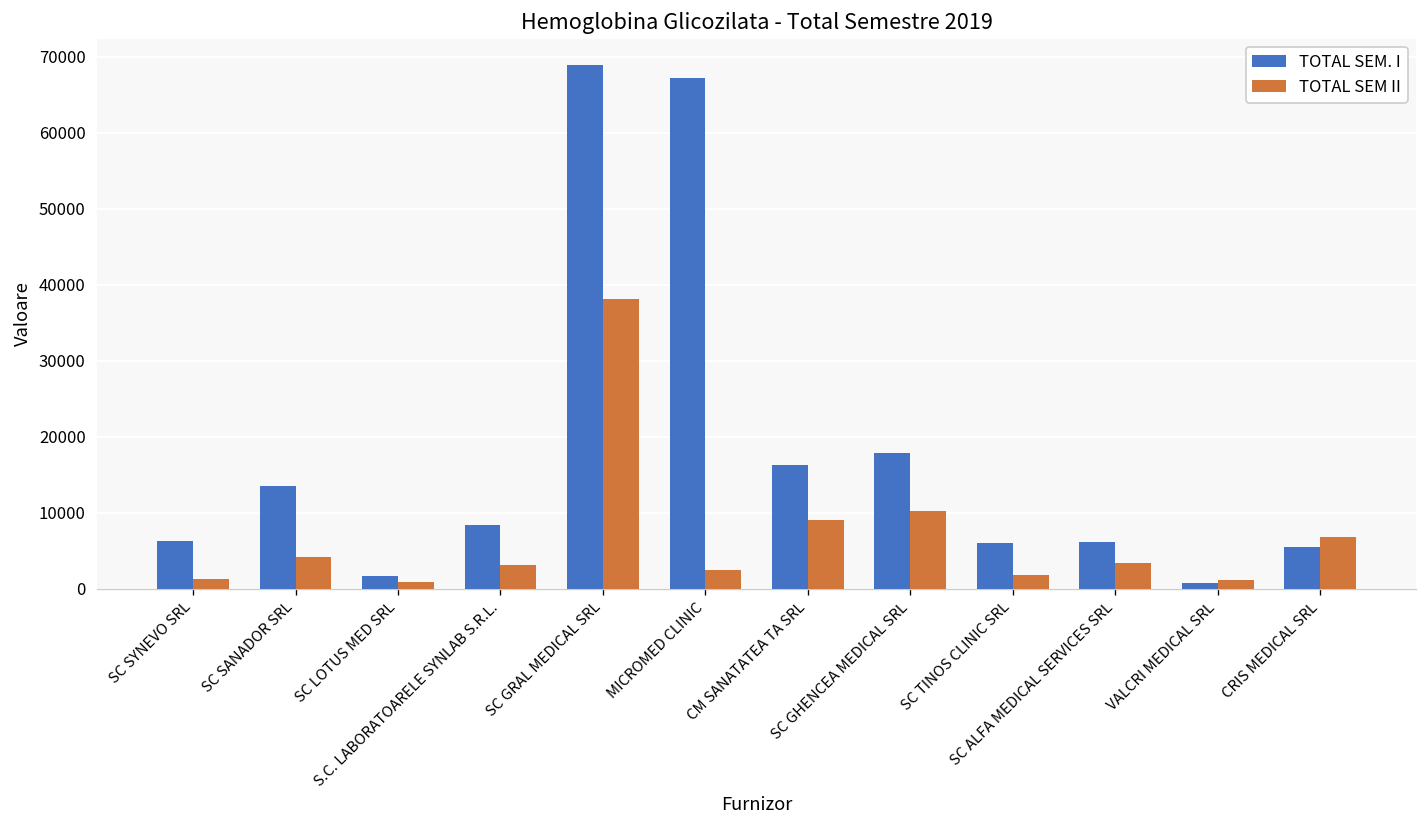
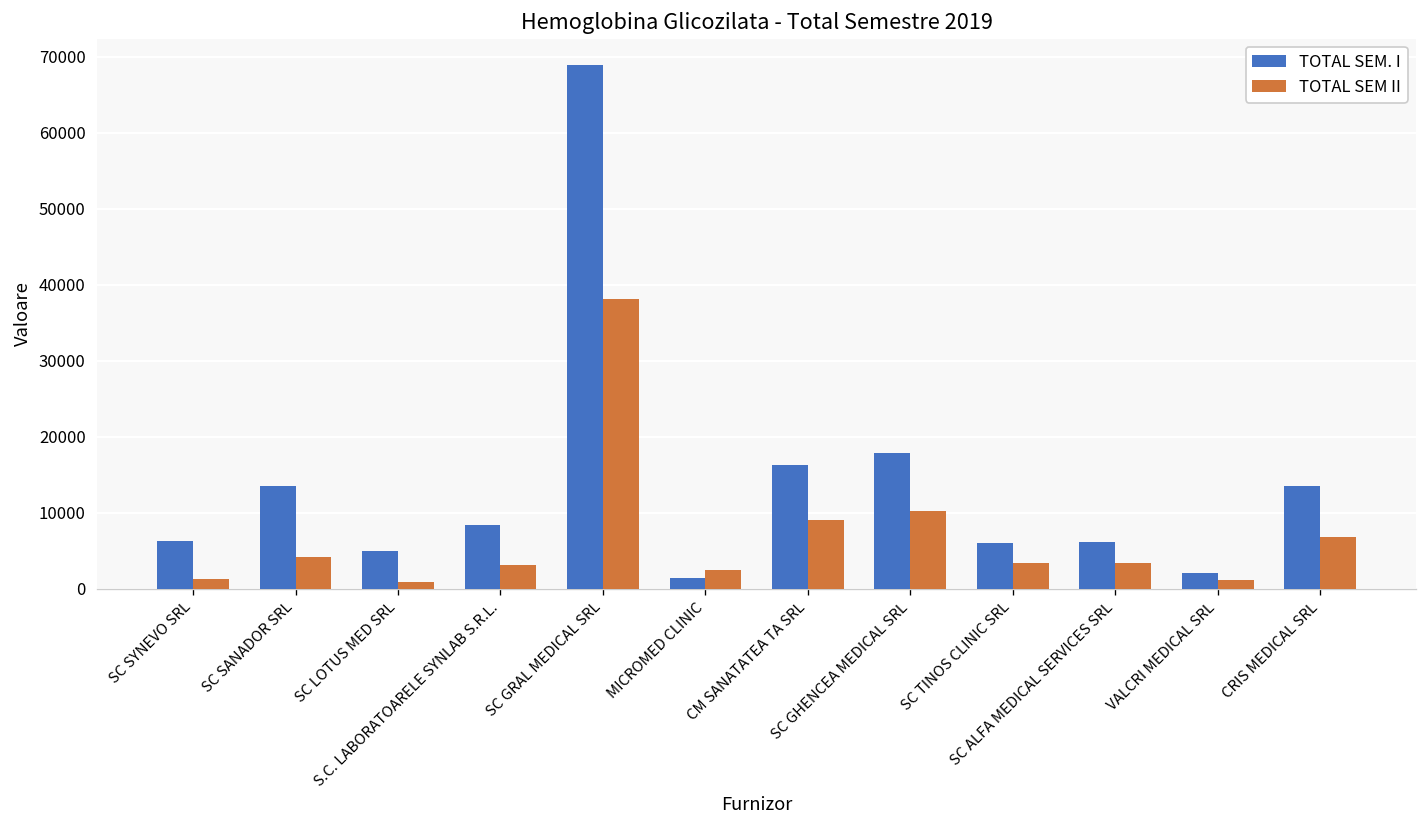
TOTAL SEM. I, SC LOTUS MED SRL: 2000 -> 5000
TOTAL SEM. I, MICROMED CLINIC: 67000 -> 1000
TOTAL SEM II, SC TINOS CLINIC SRL: 2000 -> 3000
TOTAL SEM. I, VALCRI MEDICAL SRL: 1000 -> 2000
TOTAL SEM. I, CRIS MEDICAL SRL: 5000 -> 14000
